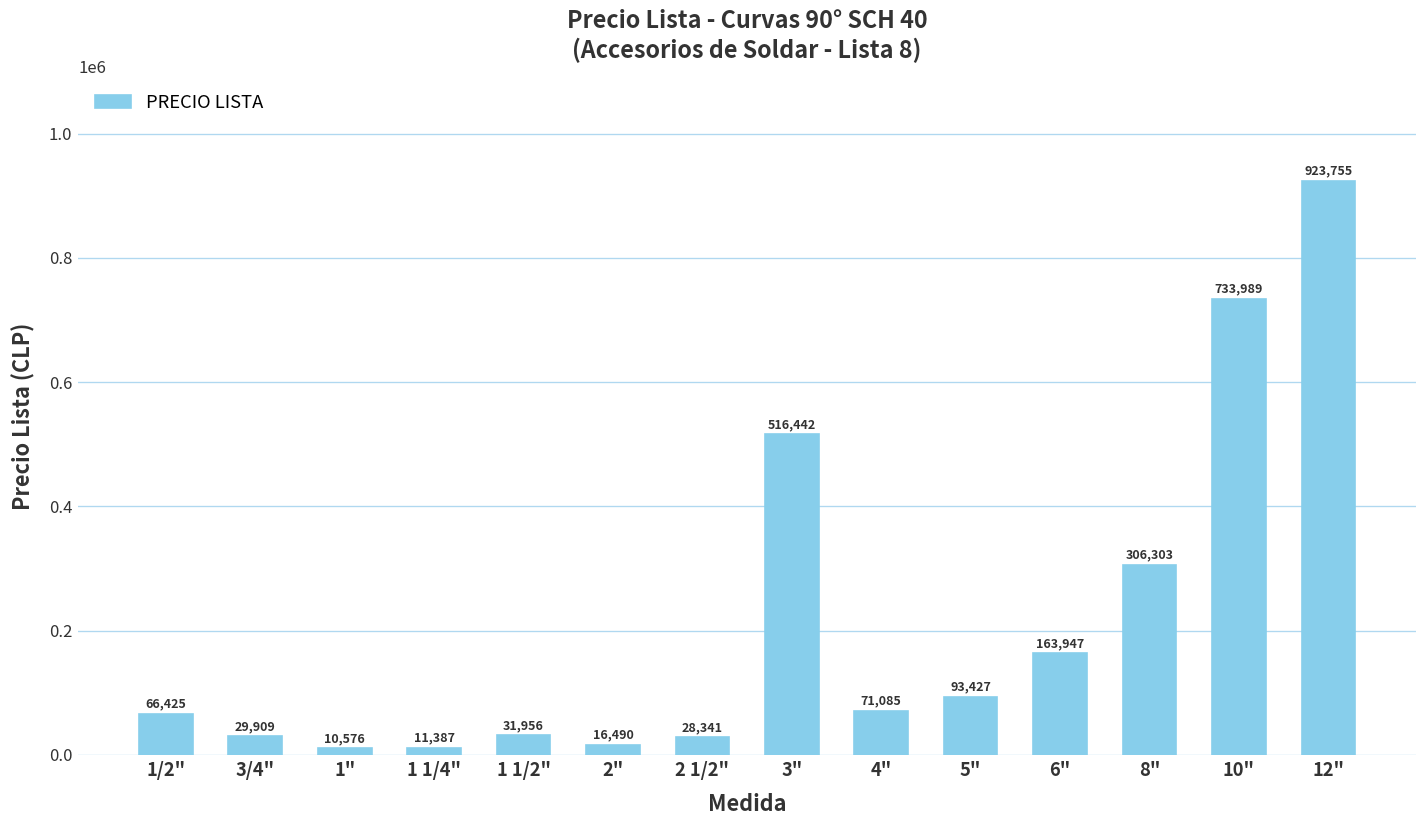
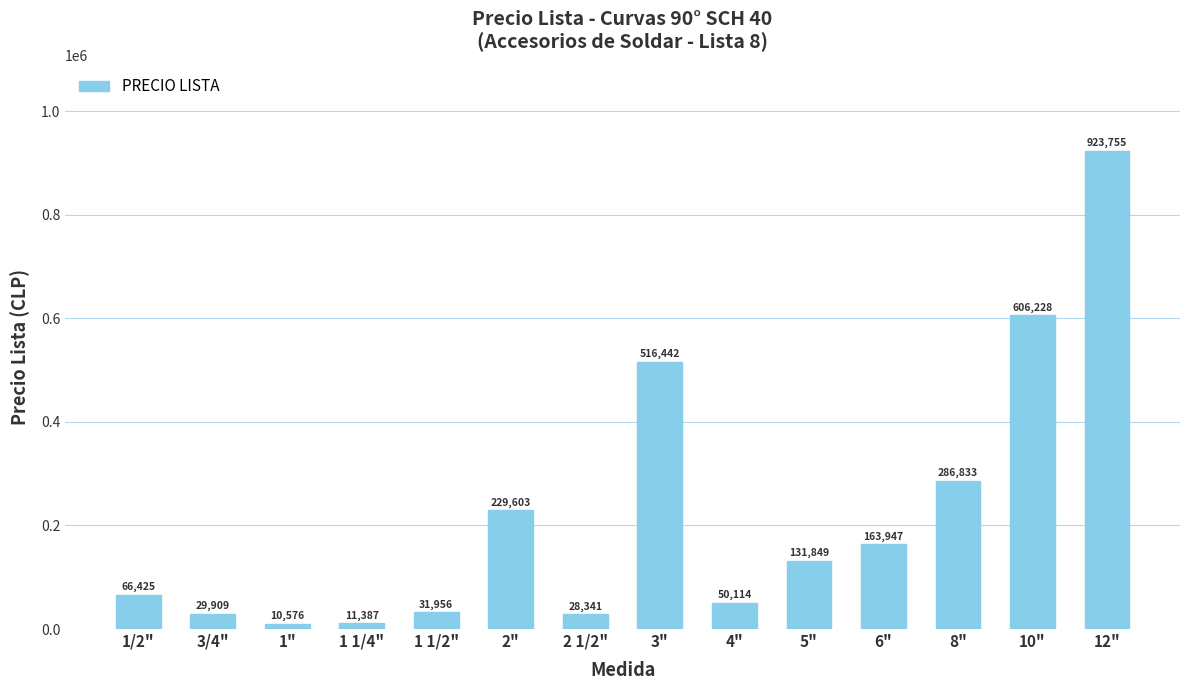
2": 16,490 -> 229,603
4": 71,085 -> 50,114
5": 93,427 -> 131,849
8": 306,303 -> 286,833
10": 733,989 -> 606,228
